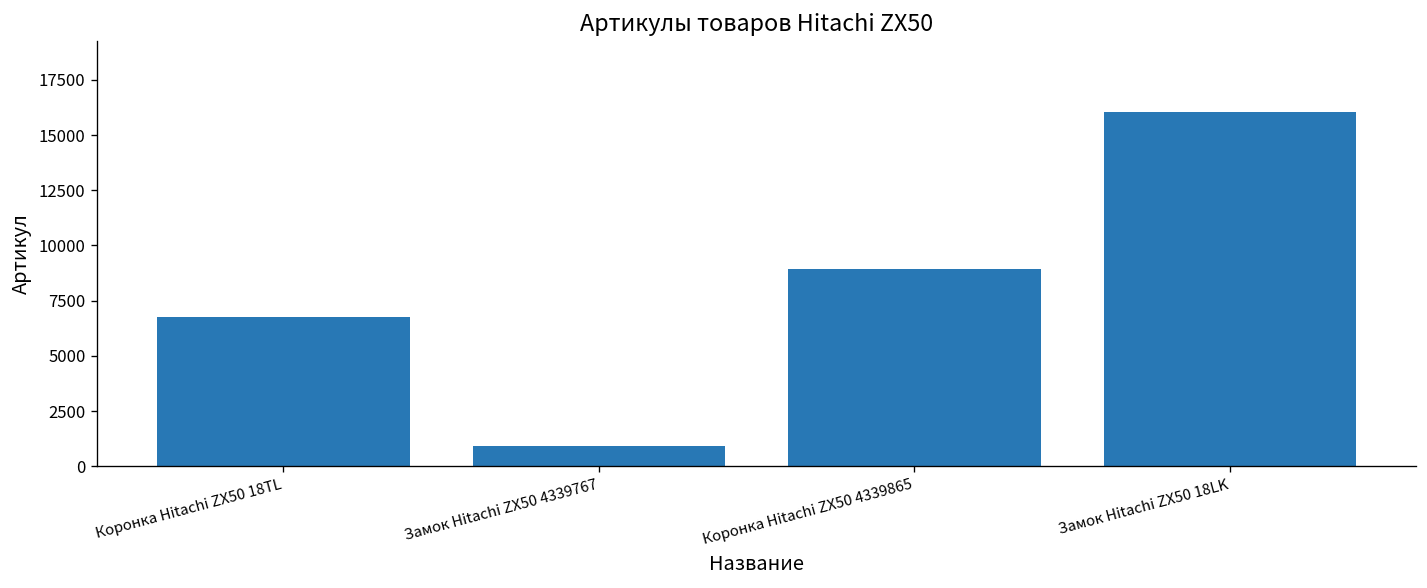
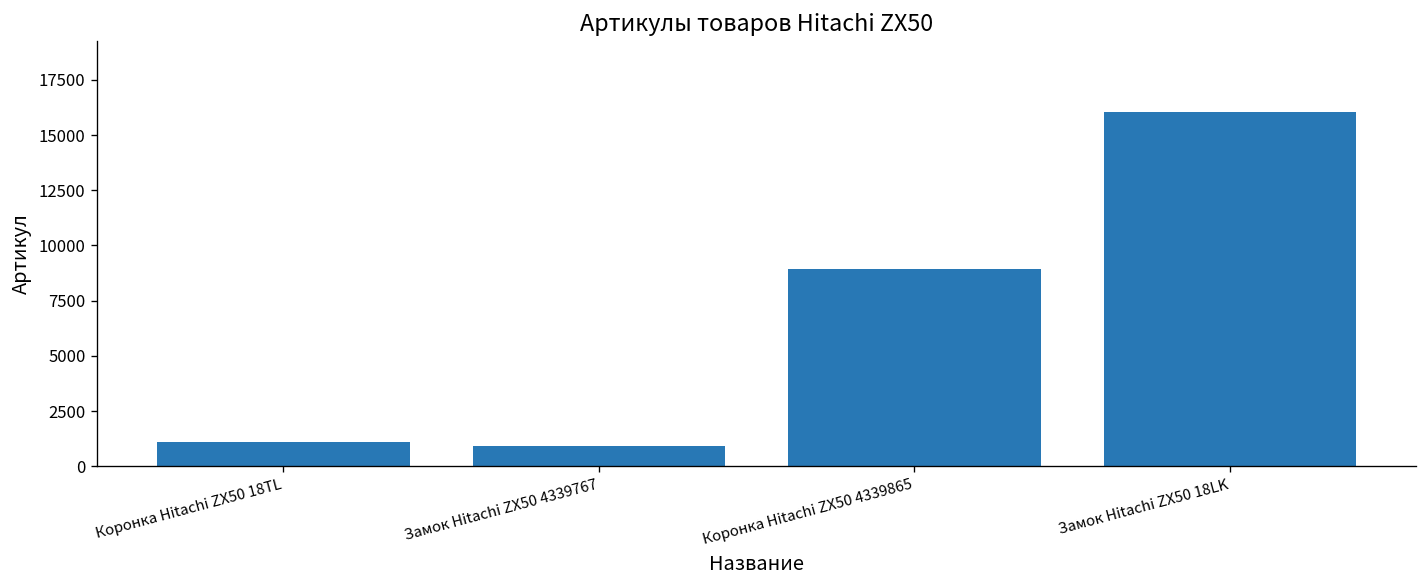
Коронка Hitachi ZX50 18TL: 6700 -> 1100
